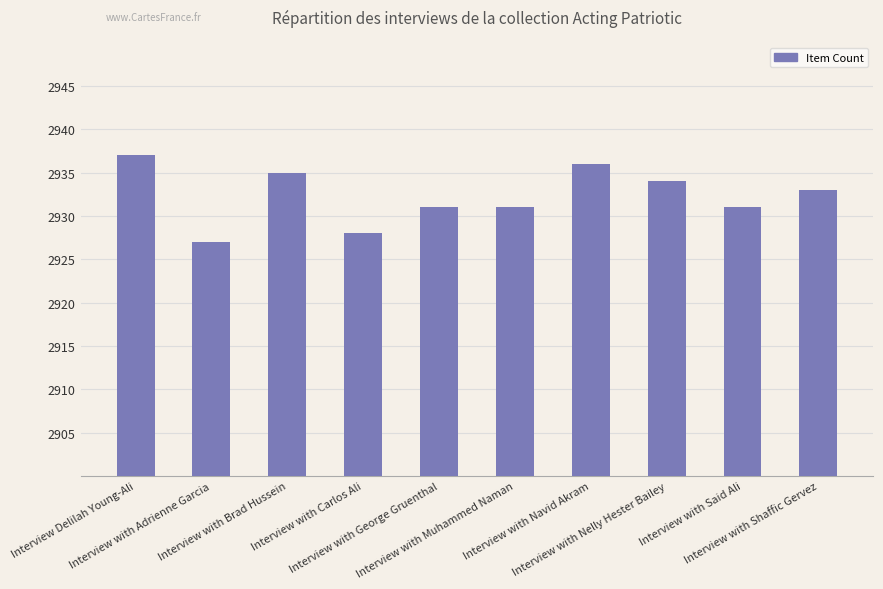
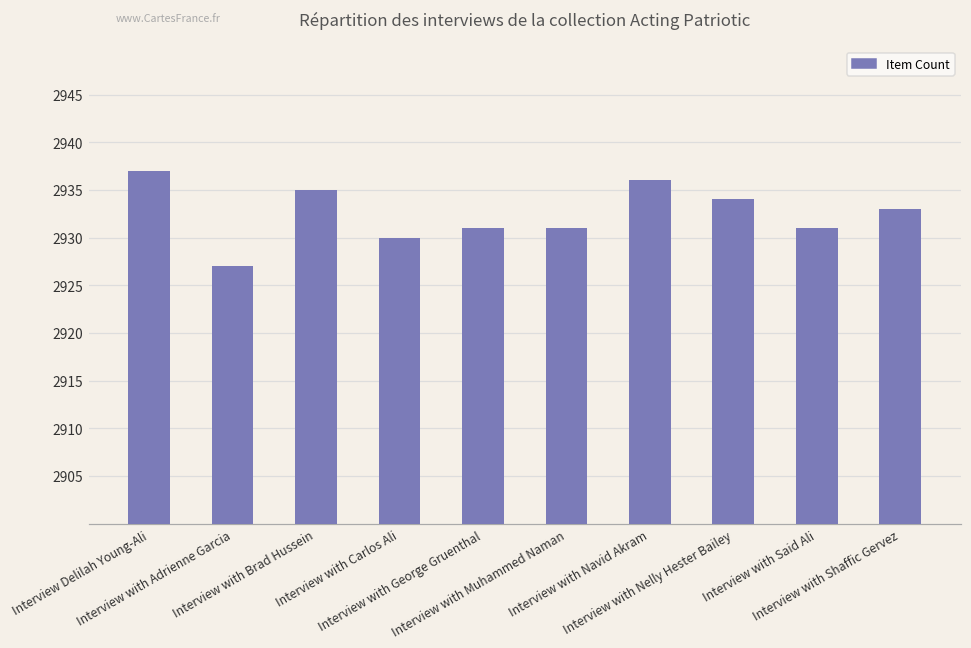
Interview with Carlos Ali: 2928 -> 2930
